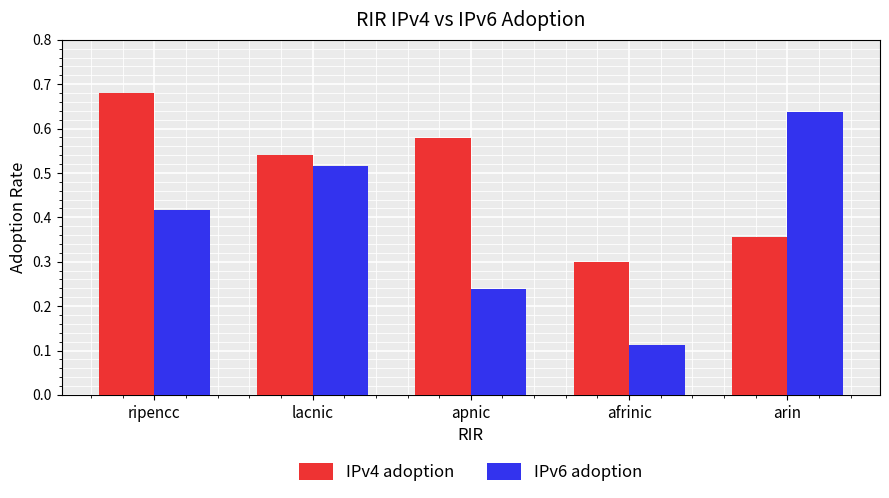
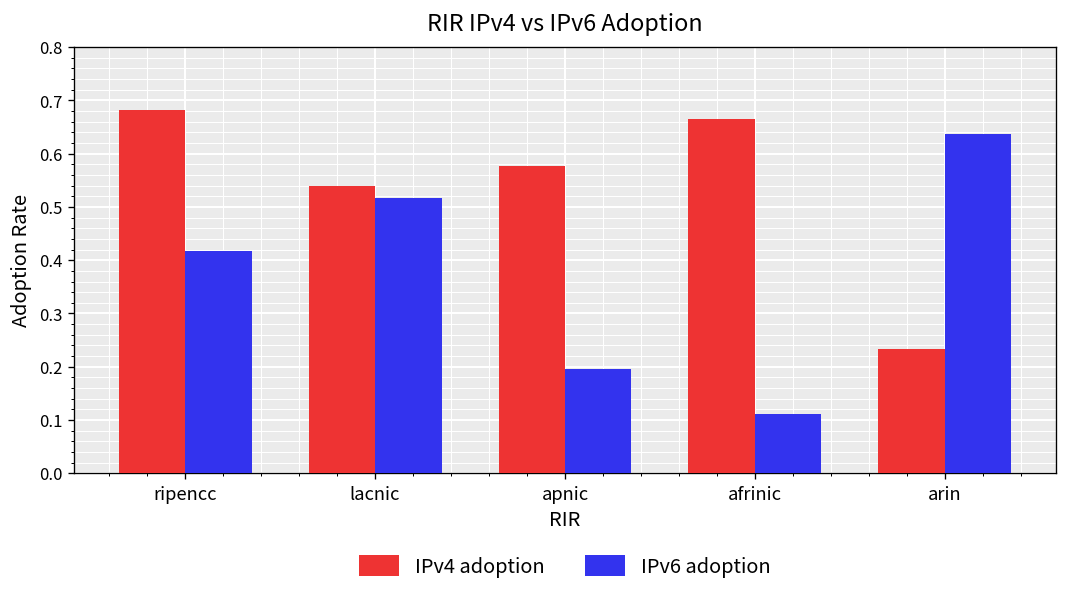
IPv6 adoption, apnic: 0.24 -> 0.20
IPv4 adoption, afrinic: 0.30 -> 0.67
IPv4 adoption, arin: 0.36 -> 0.23
